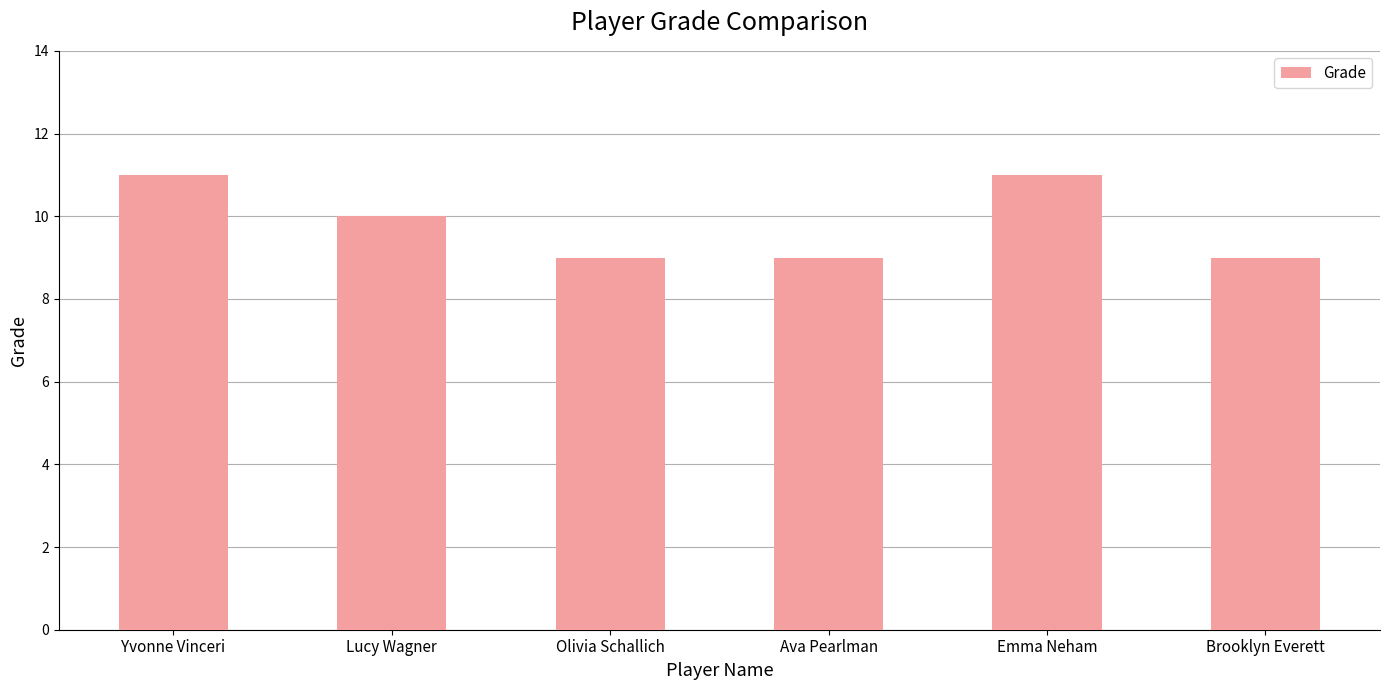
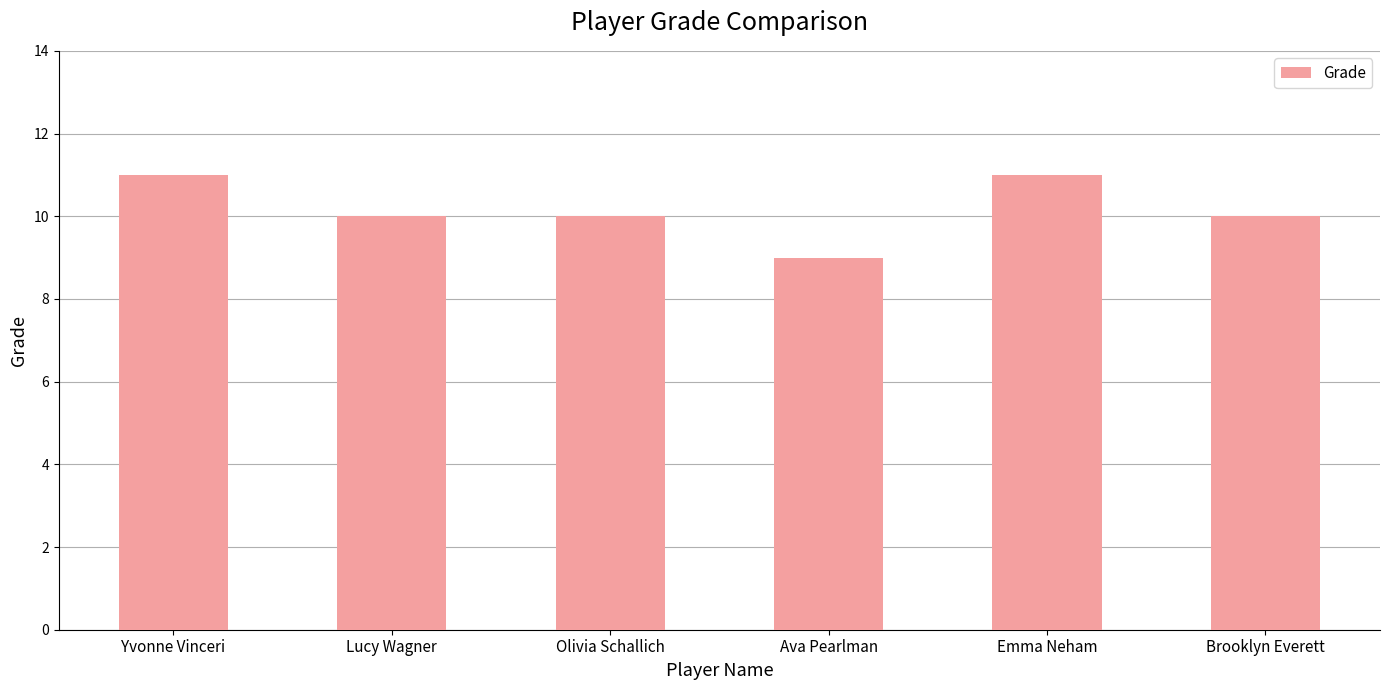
Olivia Schallich: 9 -> 10
Brooklyn Everett: 9 -> 10
